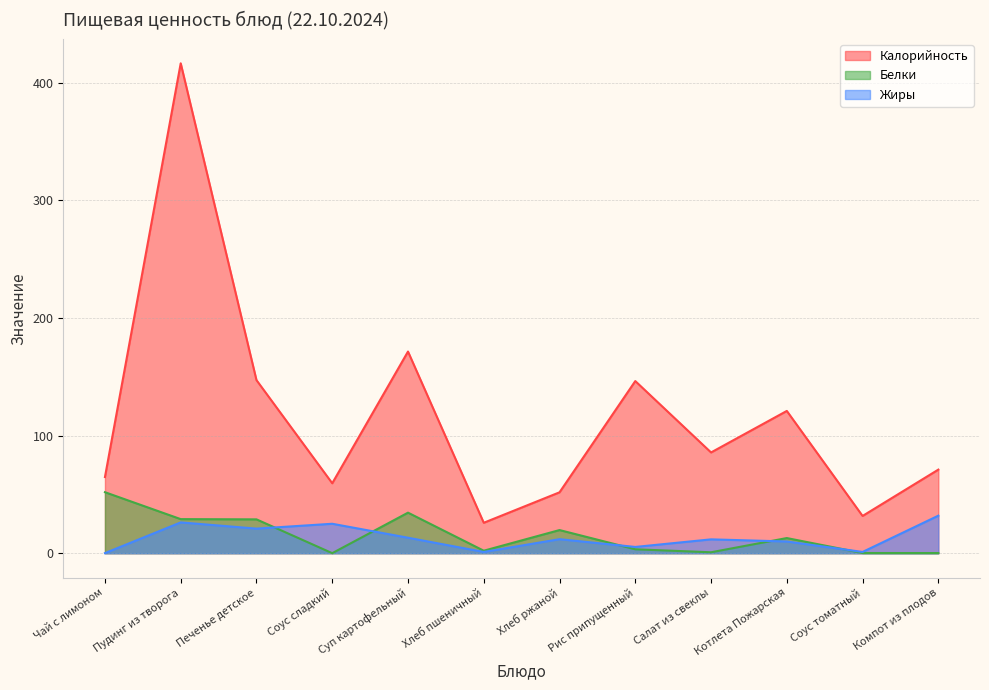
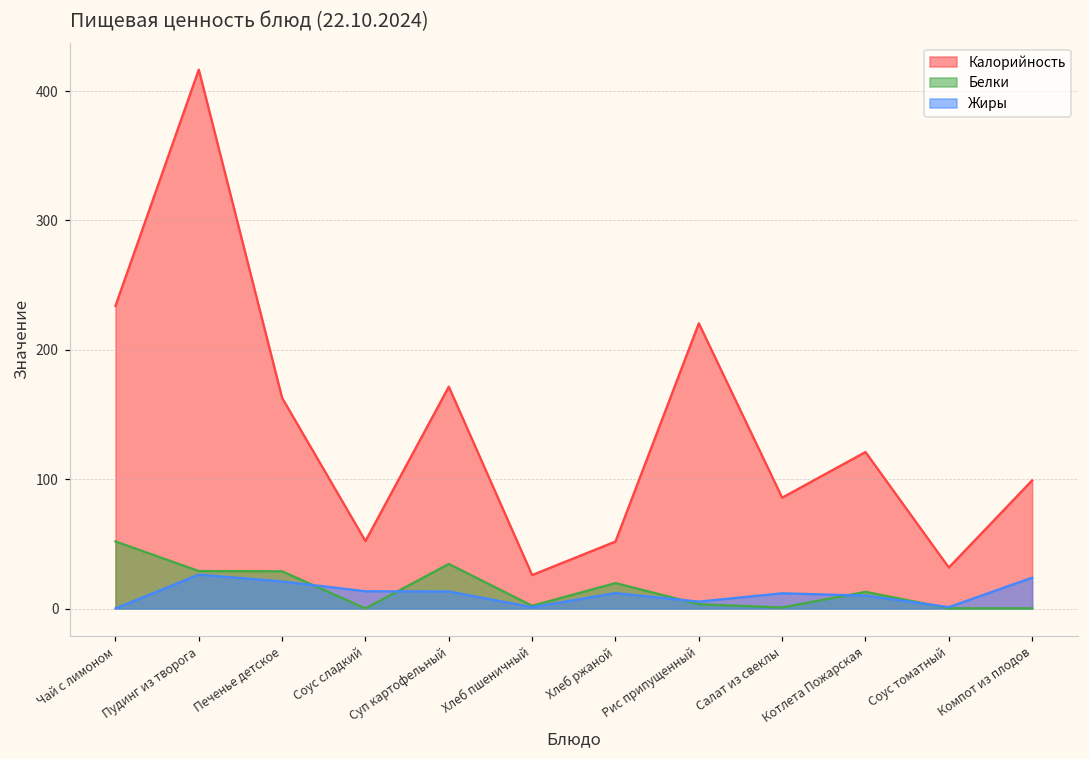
Калорийность, Чай с лимоном: 65 -> 234
Калорийность, Печенье детское: 147 -> 163
Калорийность, Соус сладкий: 60 -> 52
Жиры, Соус сладкий: 25 -> 13
Калорийность, Рис припущенный: 146 -> 221
Калорийность, Компот из плодов: 71 -> 99
Жиры, Компот из плодов: 32 -> 24
